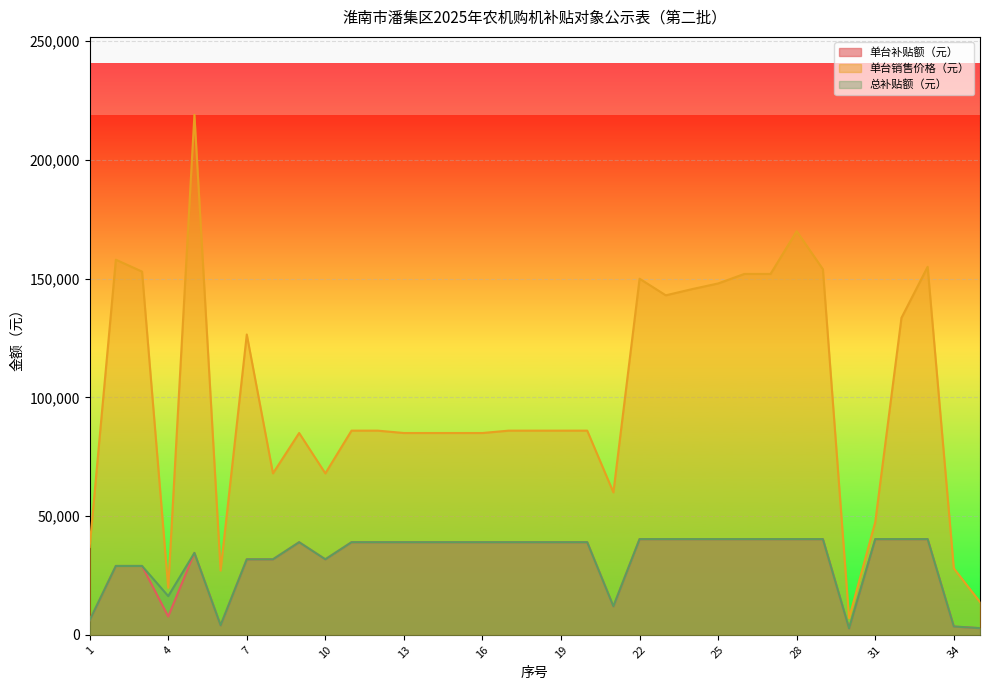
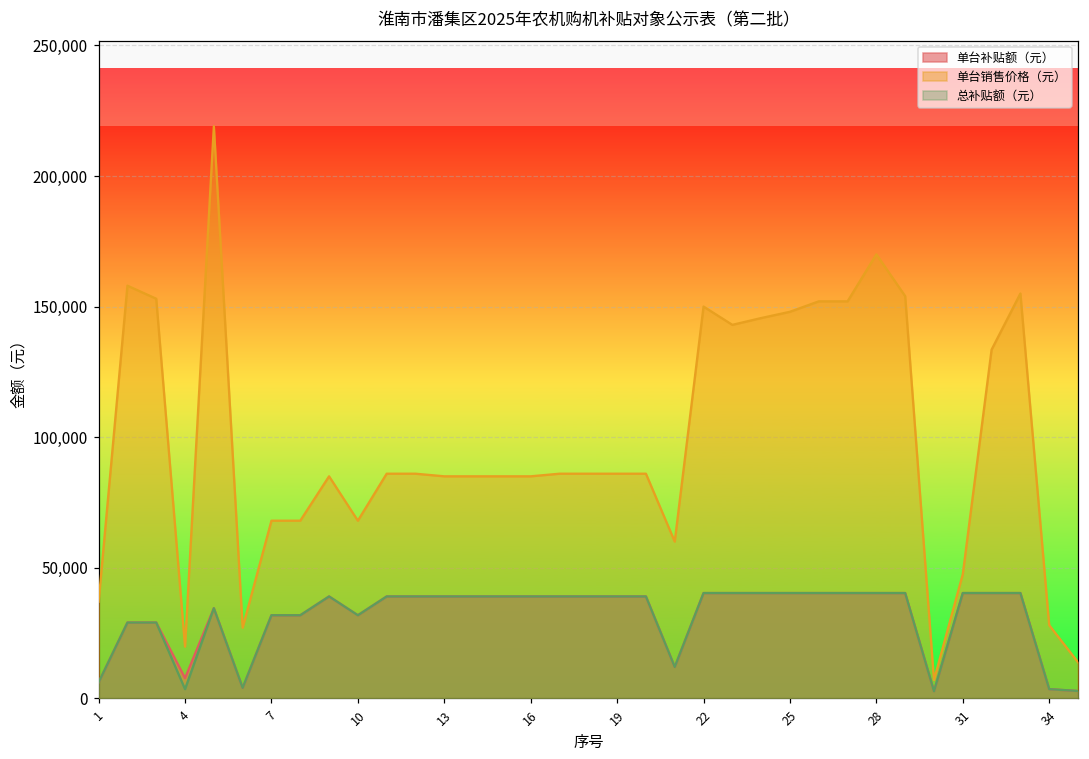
总补贴额（元）, 4: 16,000 -> 4,000
单台销售价格（元）, 7: 126,000 -> 68,000
